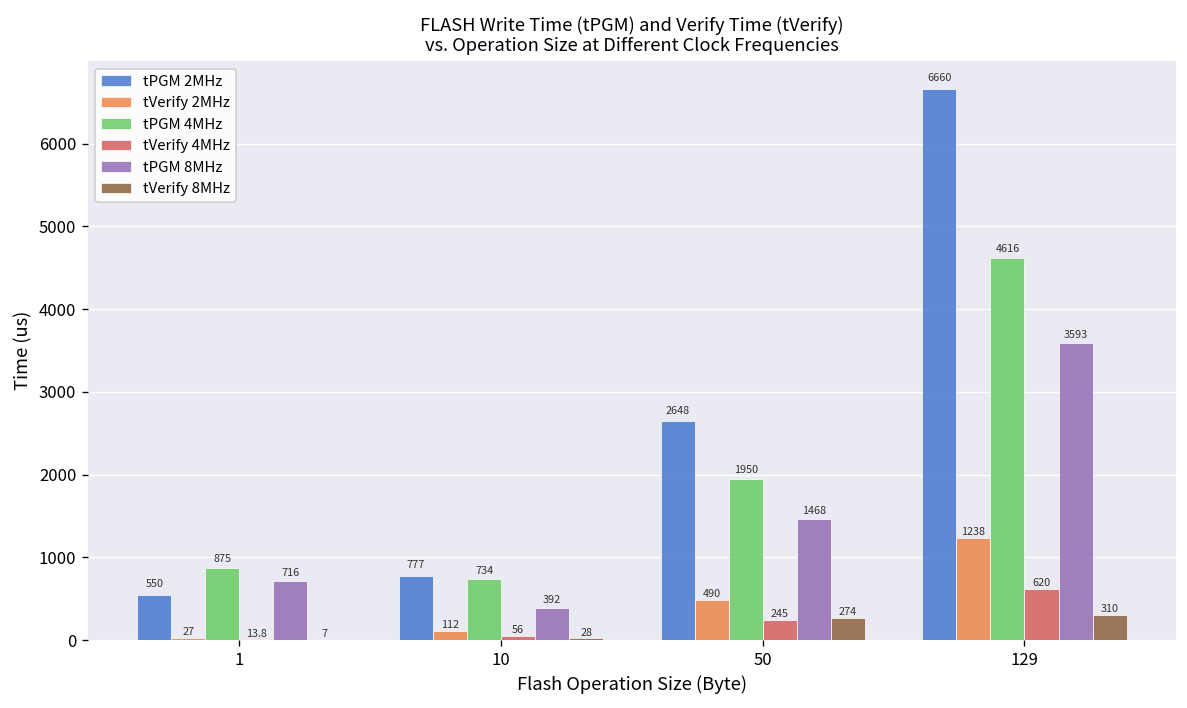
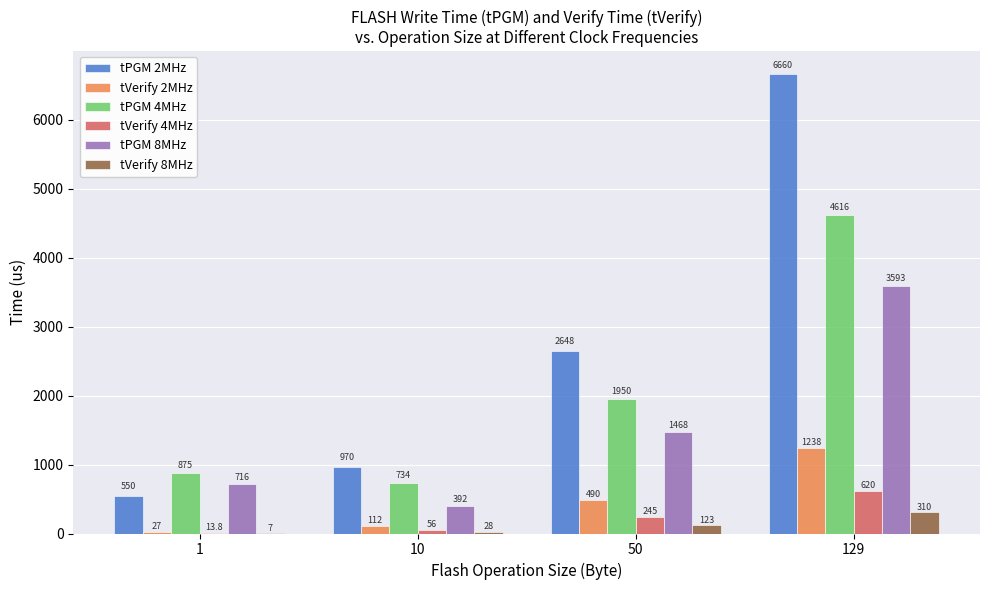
tPGM 2MHz, 10: 777 -> 970
tVerify 8MHz, 50: 274 -> 123
